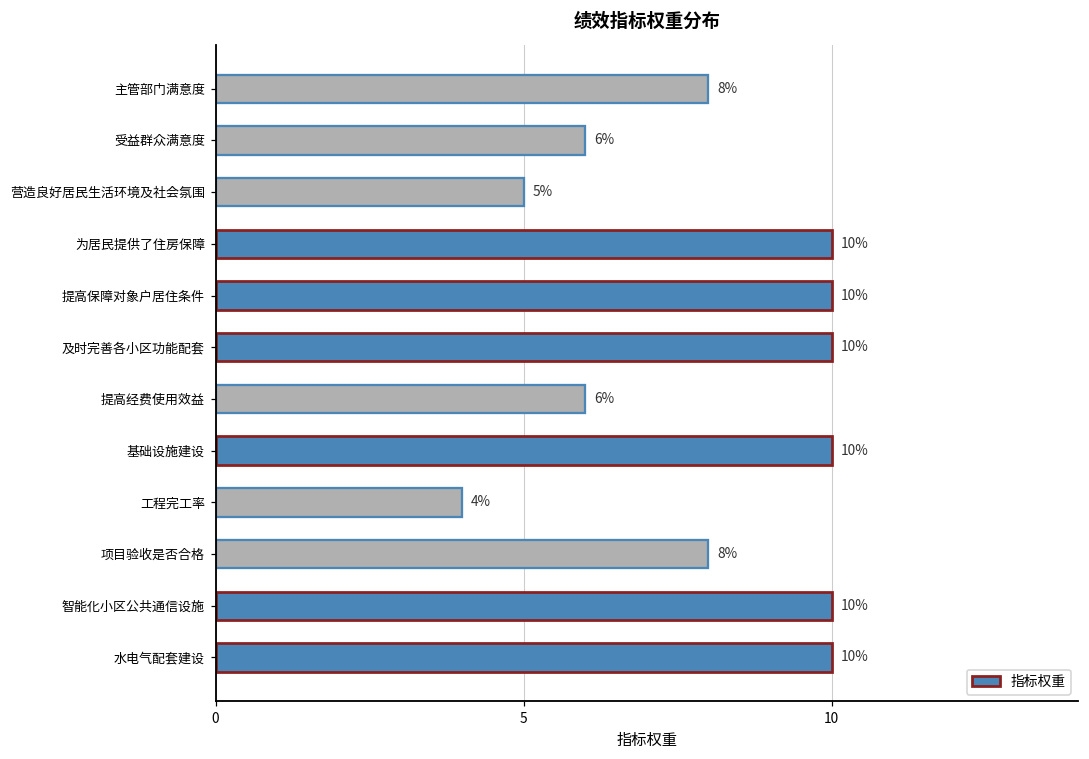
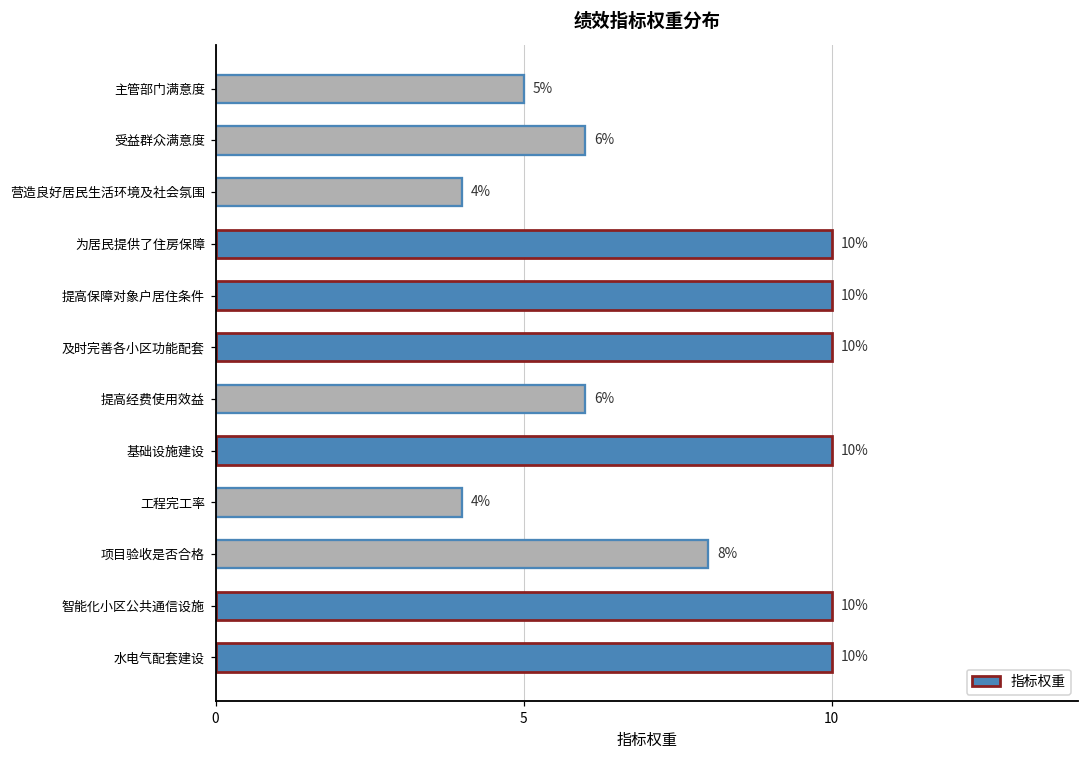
主管部门满意度: 8% -> 5%
营造良好居民生活环境及社会氛围: 5% -> 4%
